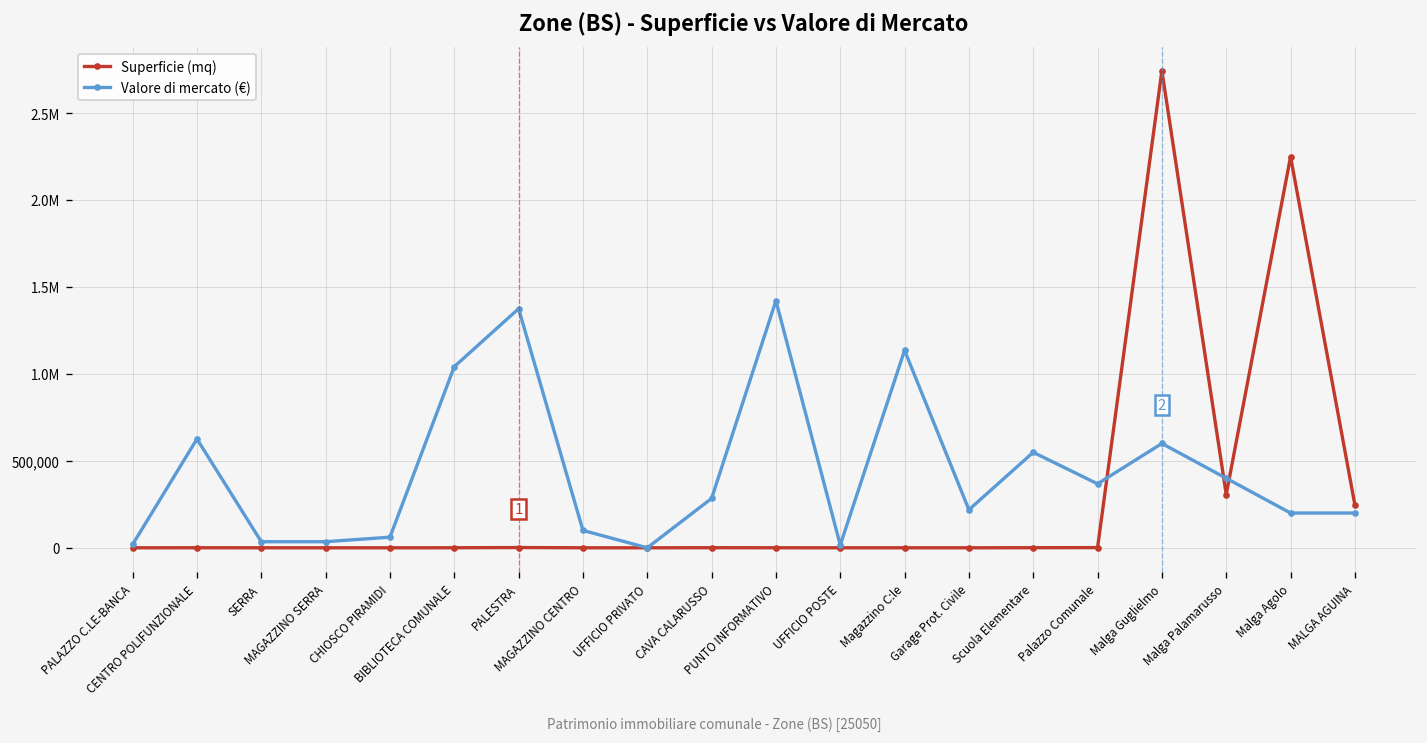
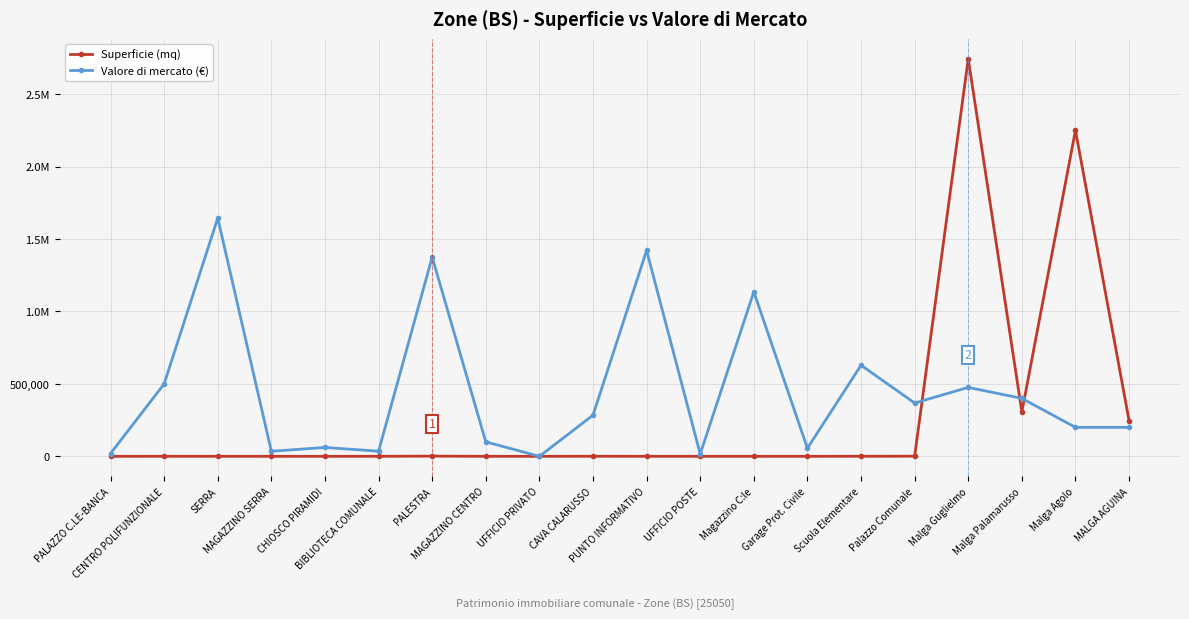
Valore di mercato (€), CENTRO POLIFUNZIONALE: 630,000 -> 500,000
Valore di mercato (€), SERRA: 40,000 -> 1,640,000
Valore di mercato (€), BIBLIOTECA COMUNALE: 1,040,000 -> 40,000
Valore di mercato (€), Garage Prot. Civile: 220,000 -> 60,000
Valore di mercato (€), Scuola Elementare: 550,000 -> 630,000
Valore di mercato (€), Malga Guglielmo: 600,000 -> 480,000
